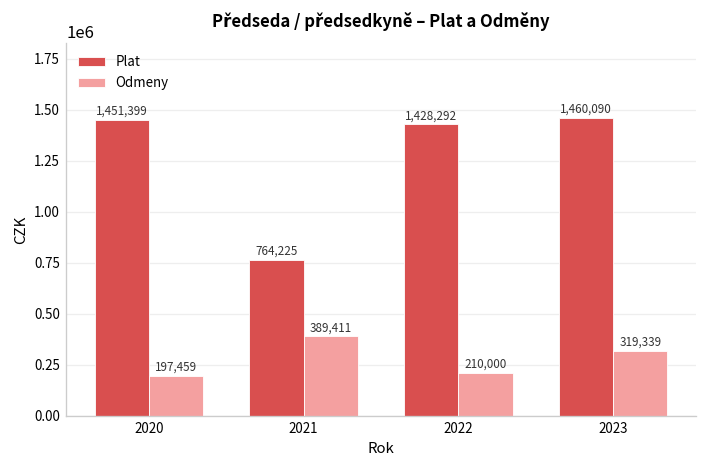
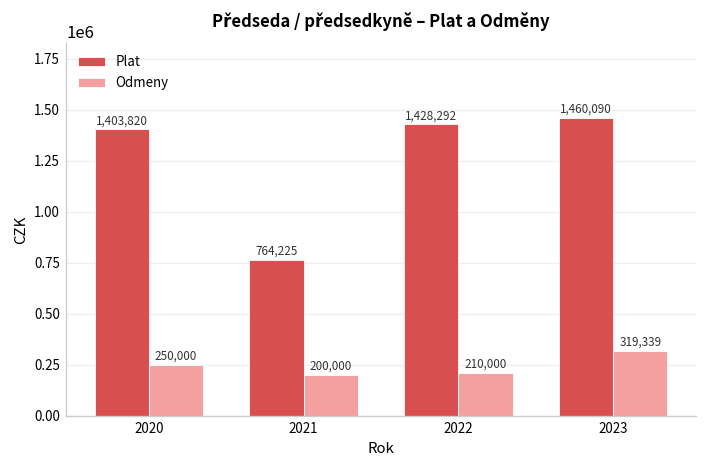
Plat, 2020: 1,451,399 -> 1,403,820
Odmeny, 2020: 197,459 -> 250,000
Odmeny, 2021: 389,411 -> 200,000
